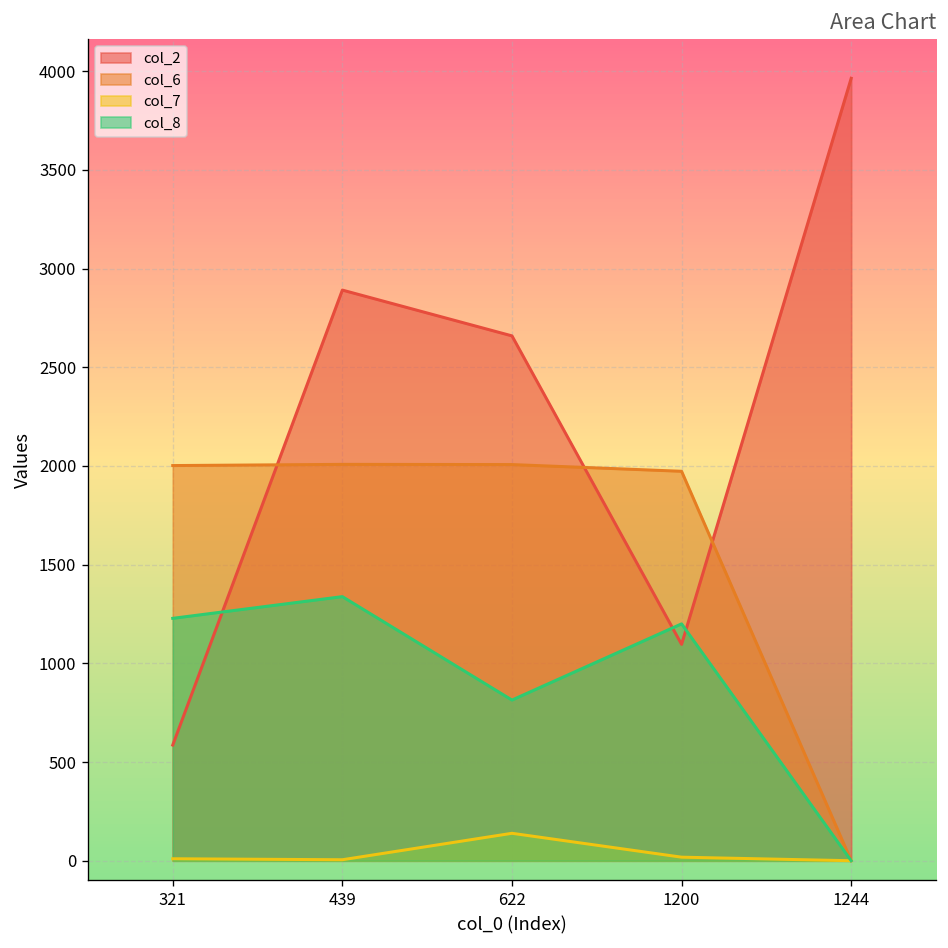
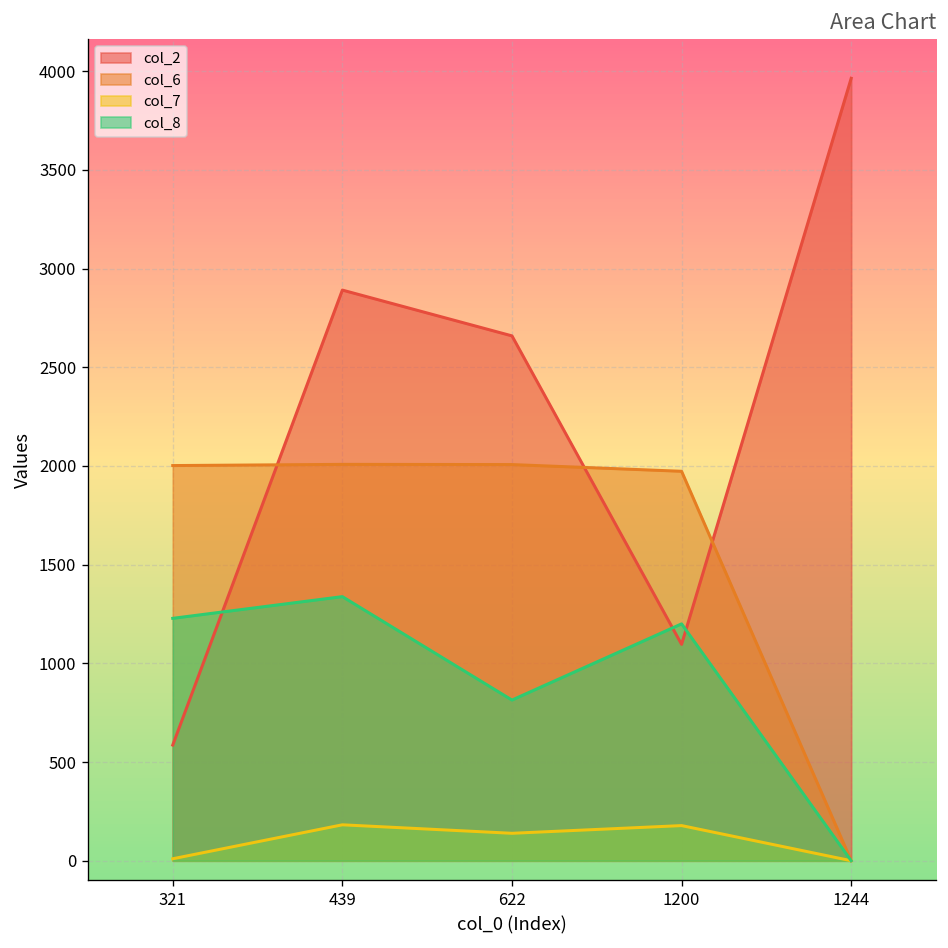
col_7, 439: 10 -> 180
col_7, 1200: 20 -> 180
